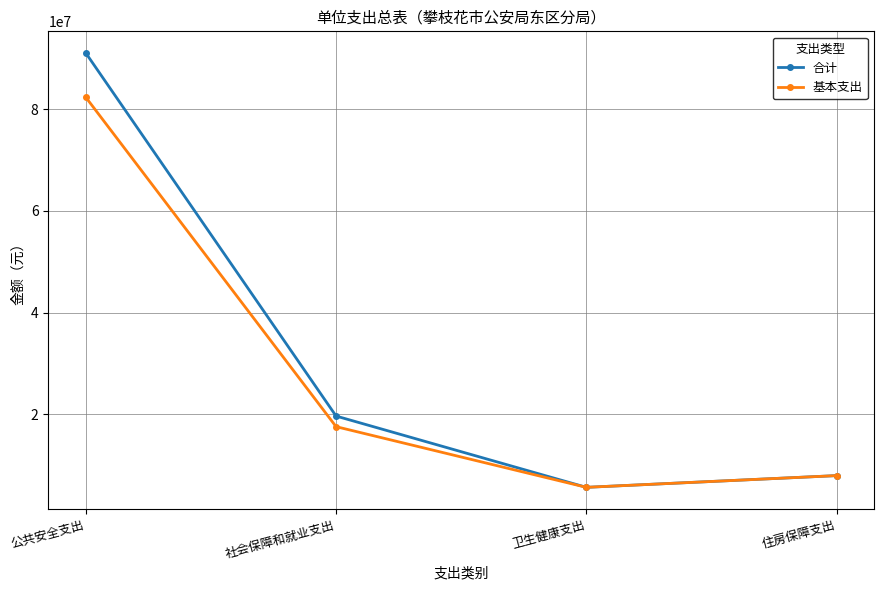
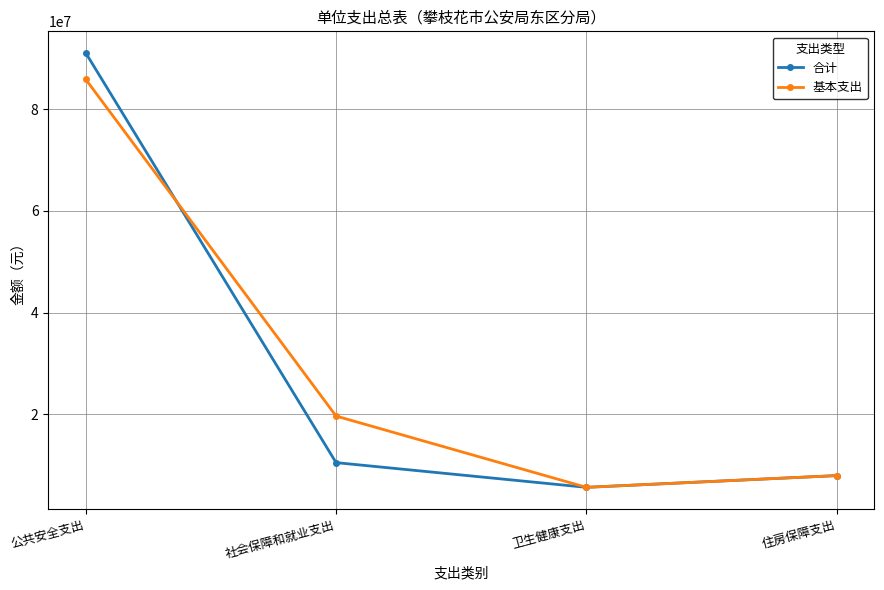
基本支出, 公共安全支出: 82000000 -> 86000000
合计, 社会保障和就业支出: 20000000 -> 10000000
基本支出, 社会保障和就业支出: 18000000 -> 20000000
